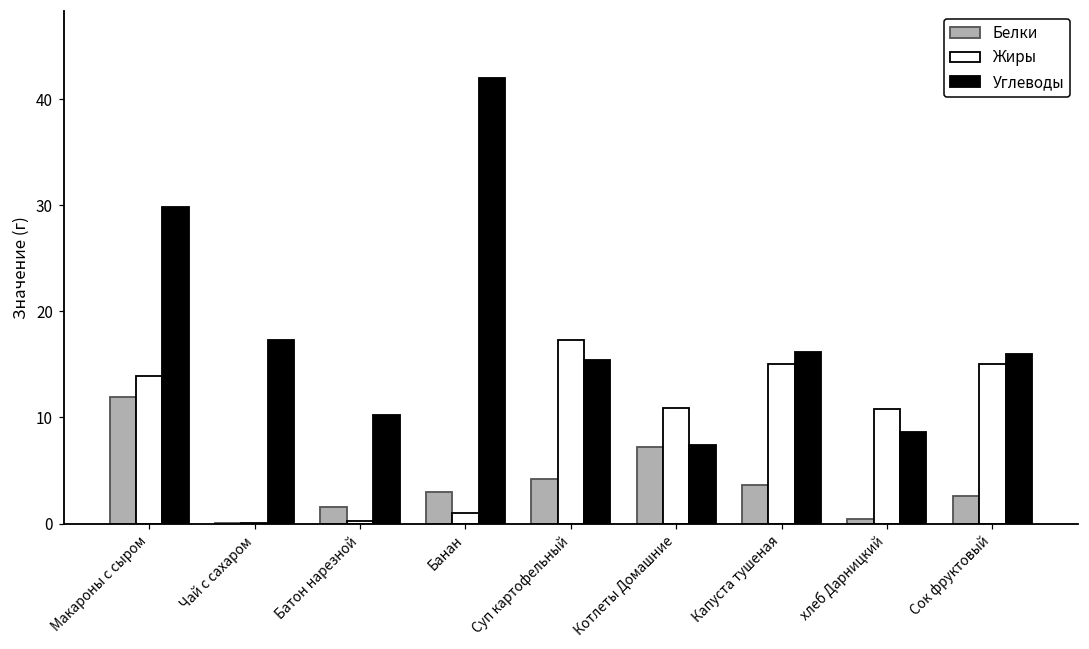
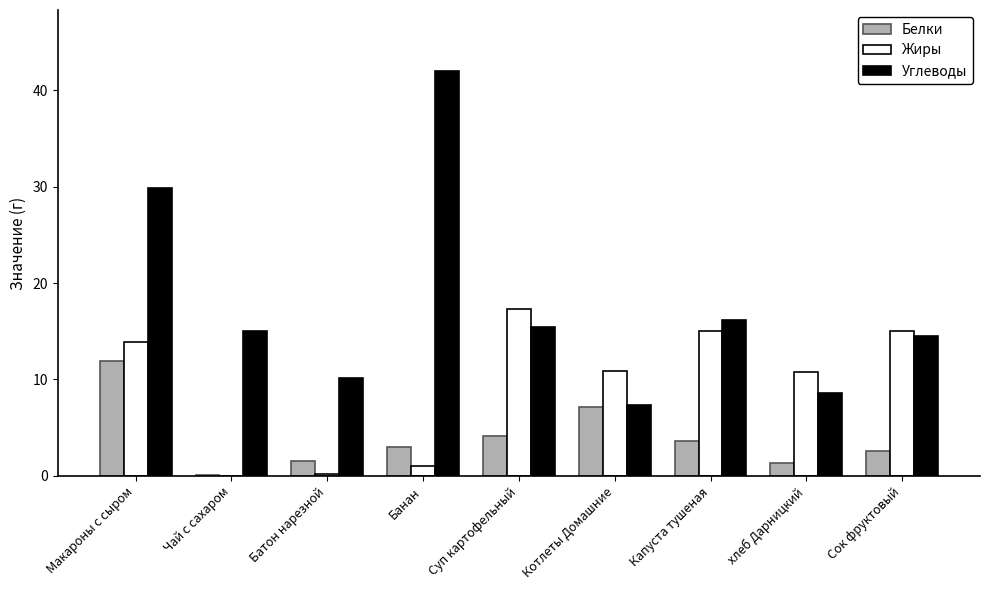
Углеводы, Чай с сахаром: 17 -> 15
Белки, хлеб Дарницкий: 0 -> 1
Углеводы, Сок фруктовый: 16 -> 15
